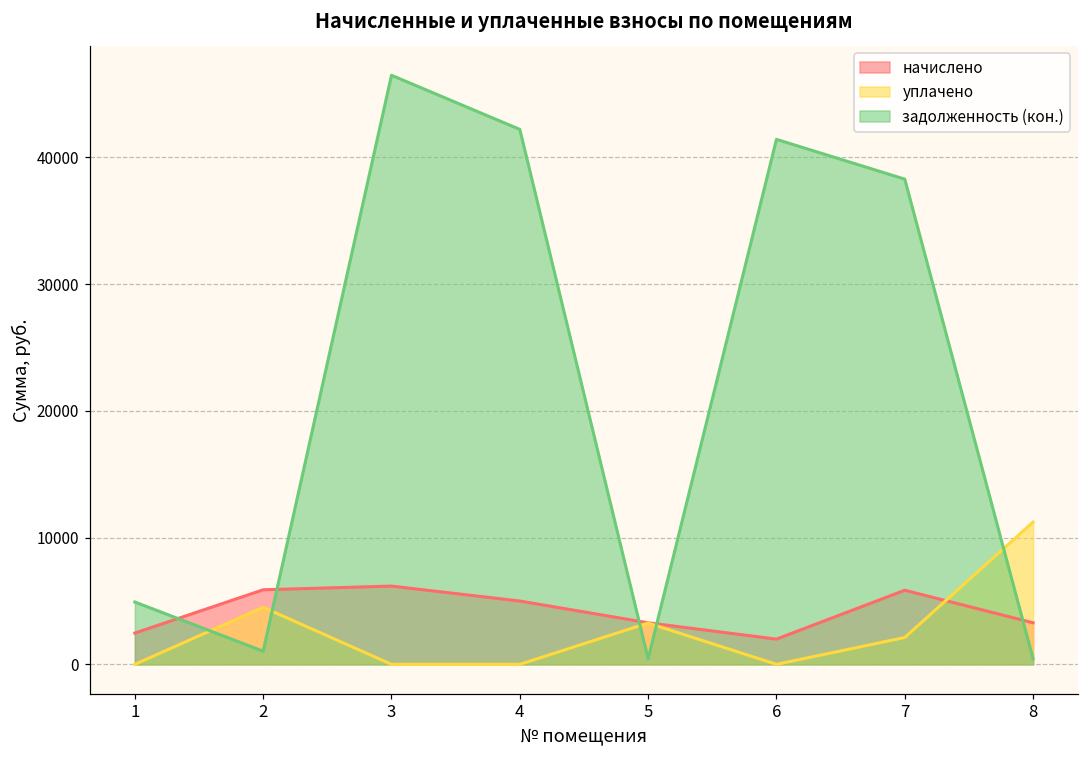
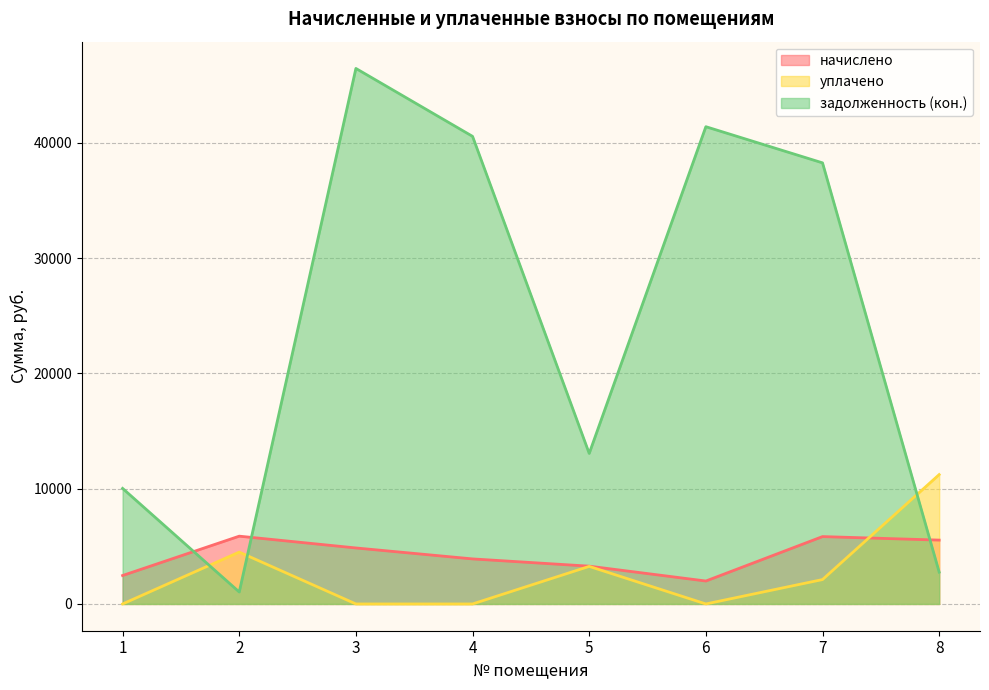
задолженность (кон.), 1: 4900 -> 10000
начислено, 3: 6200 -> 4900
начислено, 4: 5000 -> 3900
задолженность (кон.), 4: 42200 -> 40600
задолженность (кон.), 5: 400 -> 13100
начислено, 8: 3300 -> 5500
задолженность (кон.), 8: 400 -> 2800
